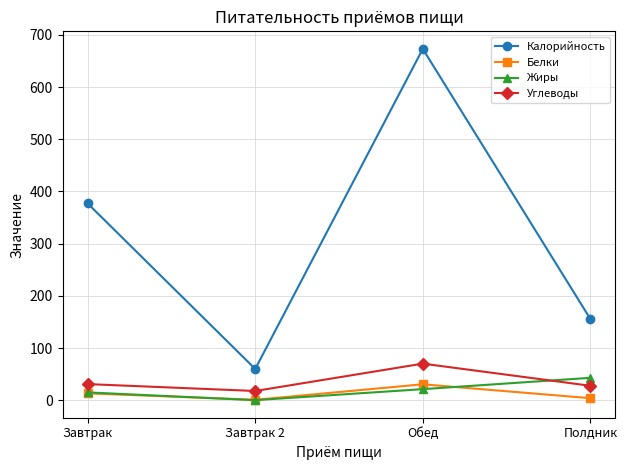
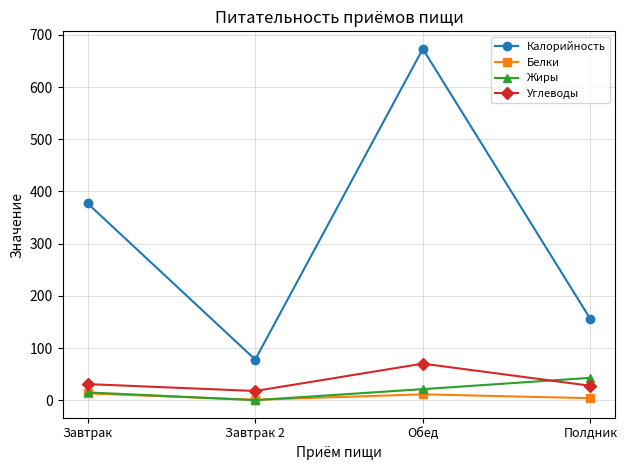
Калорийность, Завтрак 2: 60 -> 80
Белки, Обед: 30 -> 10
